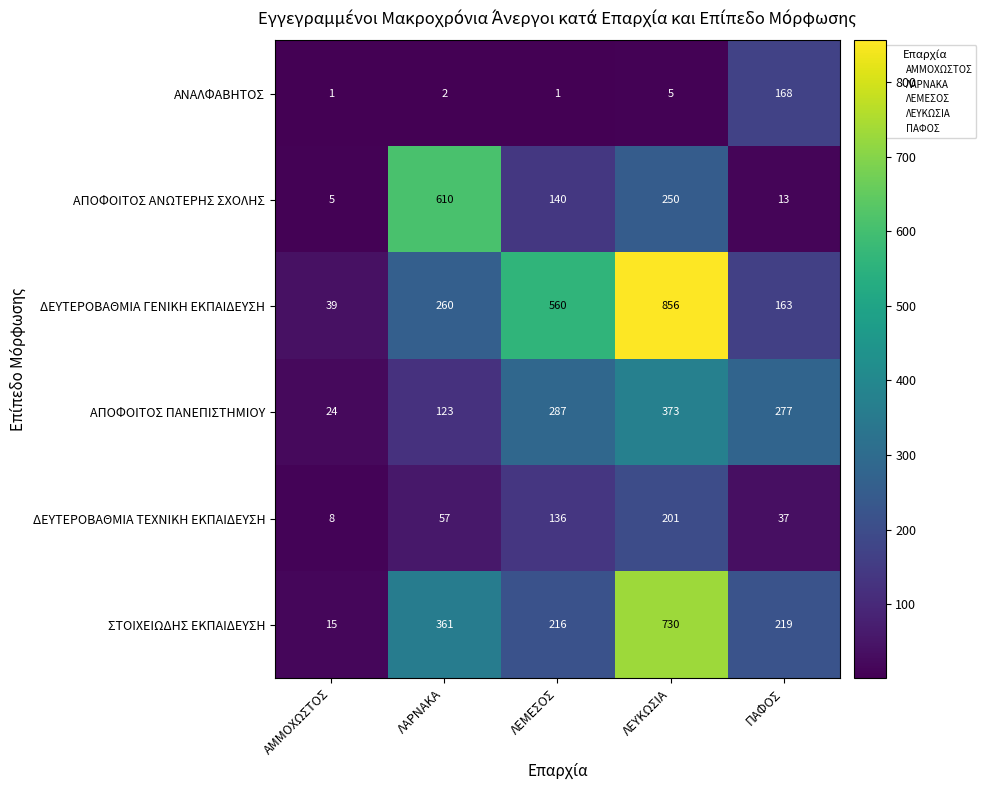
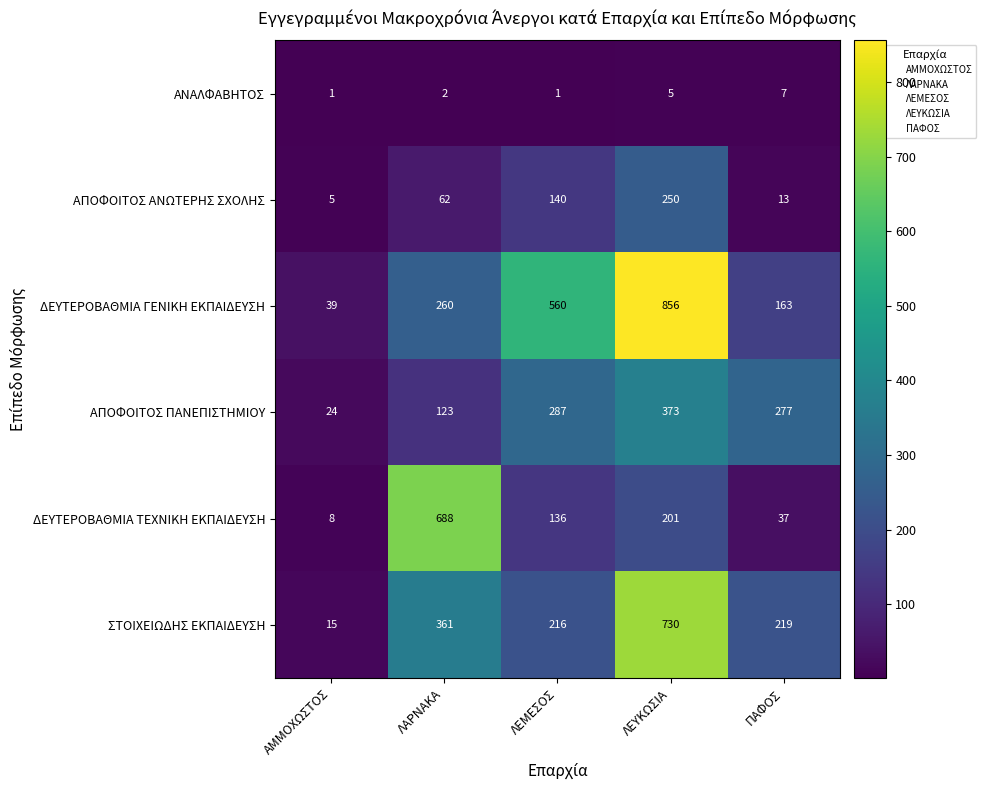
ΑΝΑΛΦΑΒΗΤΟΣ, ΠΑΦΟΣ: 168 -> 7
ΑΠΟΦΟΙΤΟΣ ΑΝΩΤΕΡΗΣ ΣΧΟΛΗΣ, ΛΑΡΝΑΚΑ: 610 -> 62
ΔΕΥΤΕΡΟΒΑΘΜΙΑ ΤΕΧΝΙΚΗ ΕΚΠΑΙΔΕΥΣΗ, ΛΑΡΝΑΚΑ: 57 -> 688
